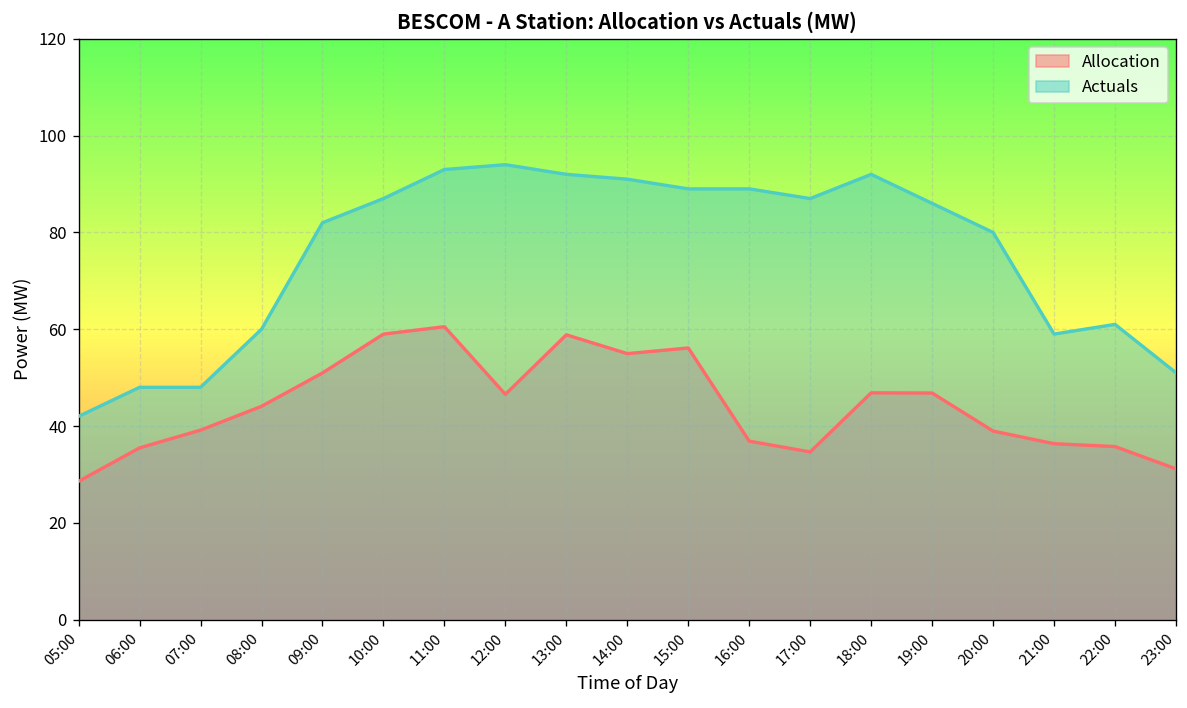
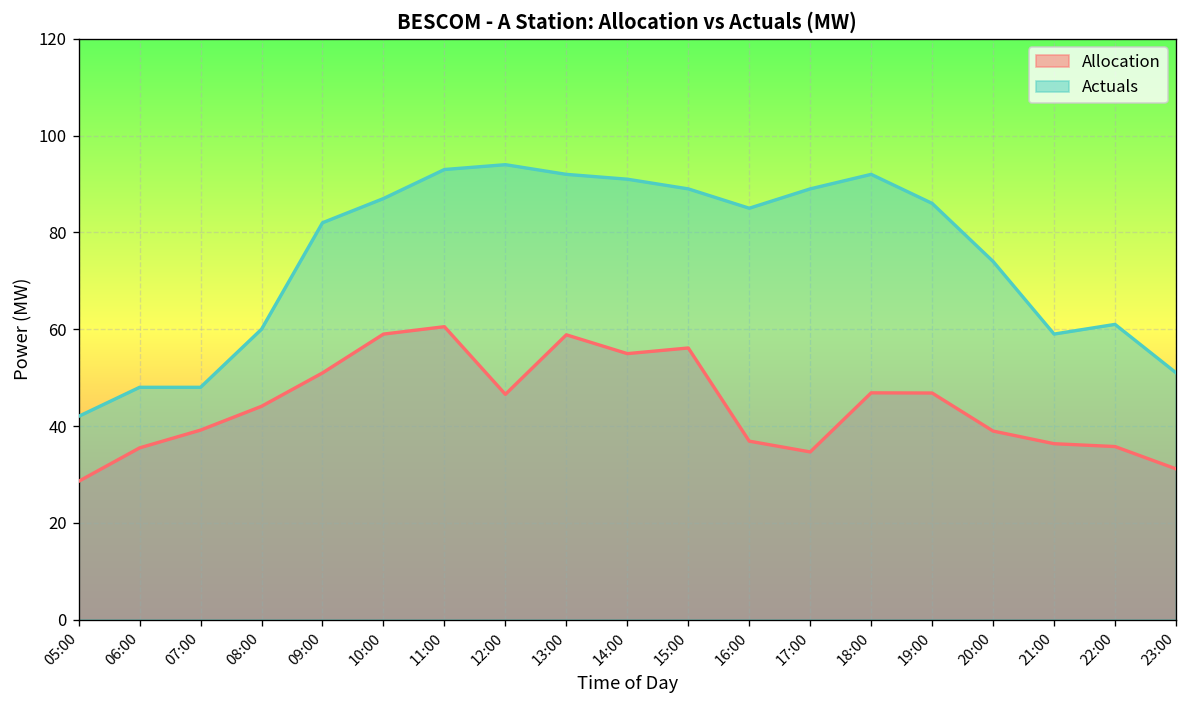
Actuals, 16:00: 89 -> 85
Actuals, 17:00: 87 -> 89
Actuals, 20:00: 80 -> 74
